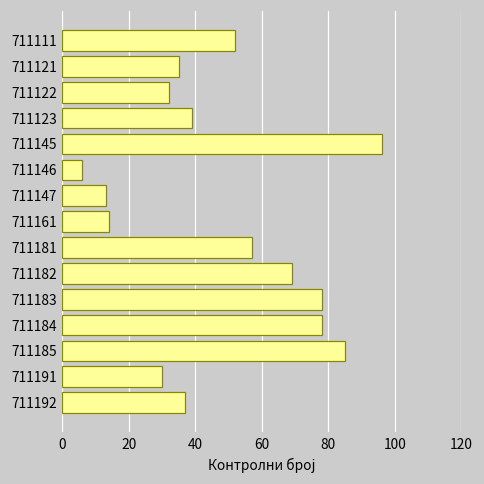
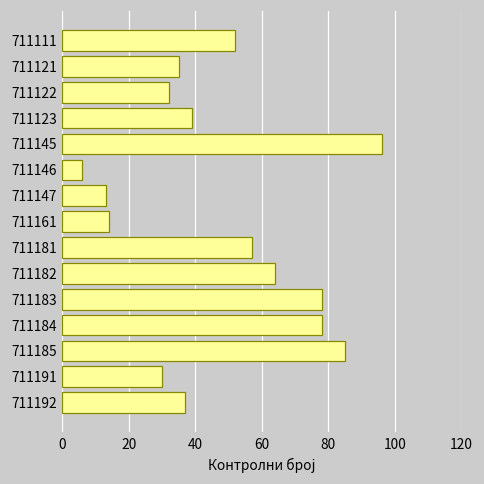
711182: 69 -> 64
